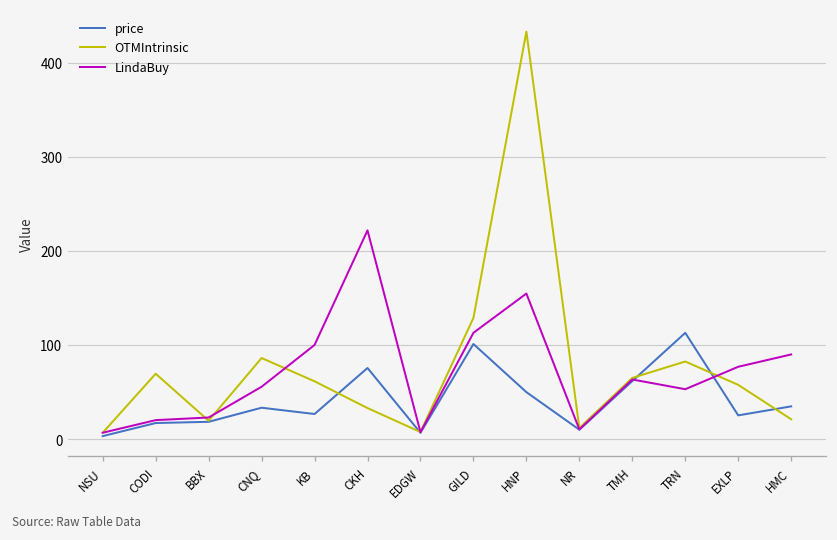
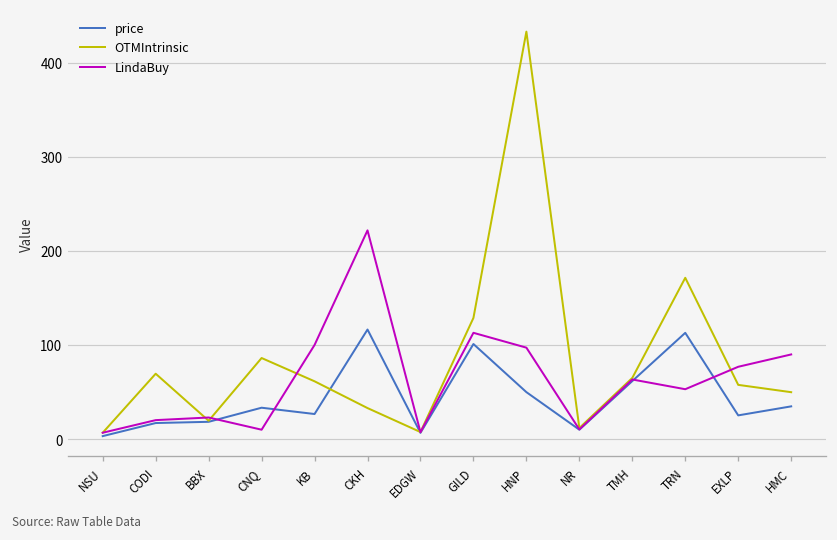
LindaBuy, CNQ: 60 -> 10
price, CKH: 80 -> 120
LindaBuy, HNP: 150 -> 100
OTMIntrinsic, TRN: 80 -> 170
OTMIntrinsic, HMC: 20 -> 50
